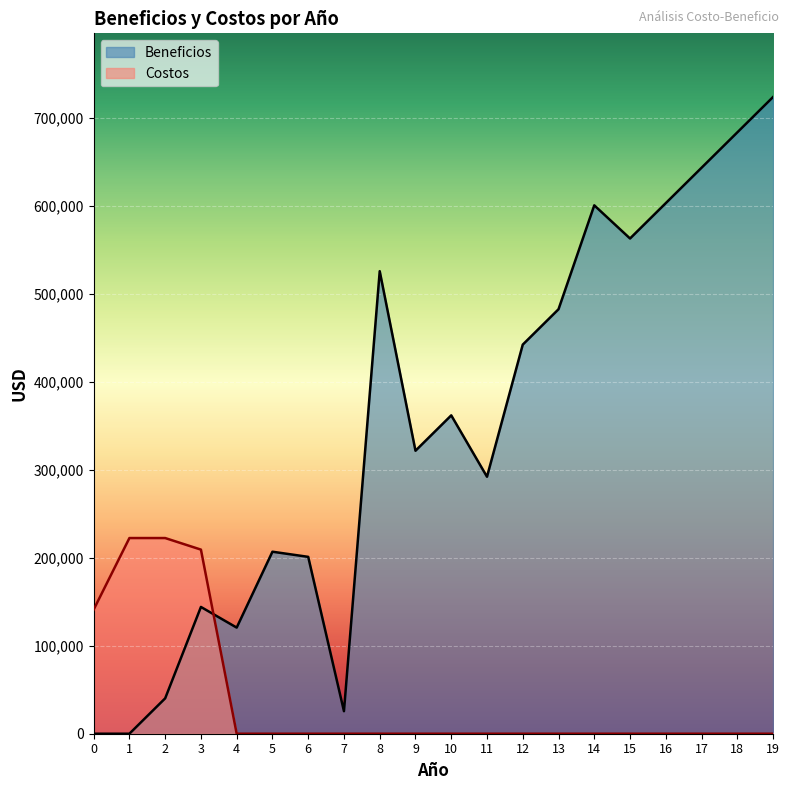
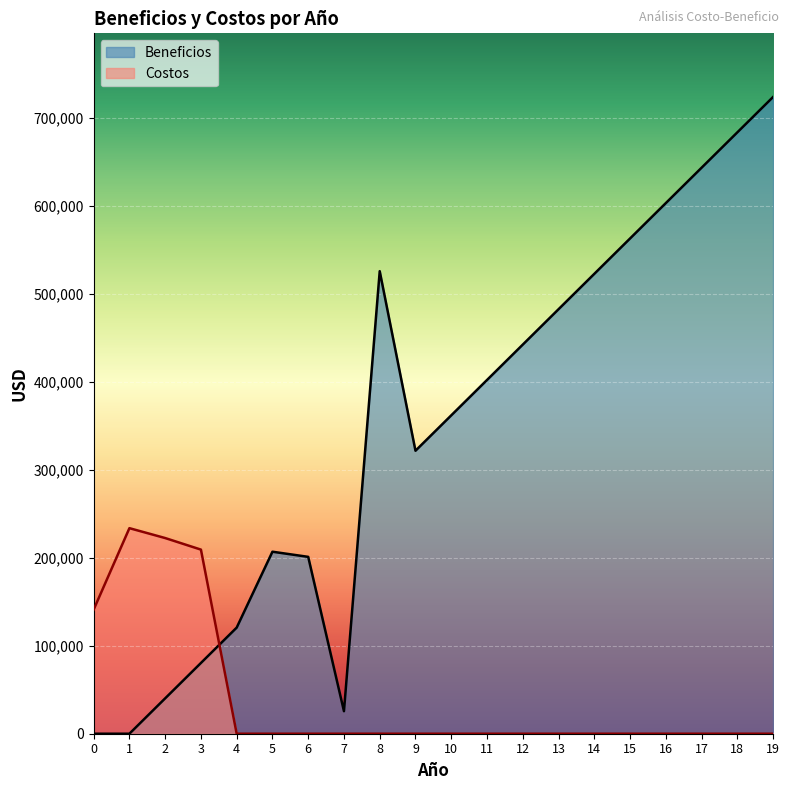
Costos, 1: 220,000 -> 230,000
Beneficios, 3: 140,000 -> 80,000
Beneficios, 11: 290,000 -> 400,000
Beneficios, 14: 600,000 -> 520,000
